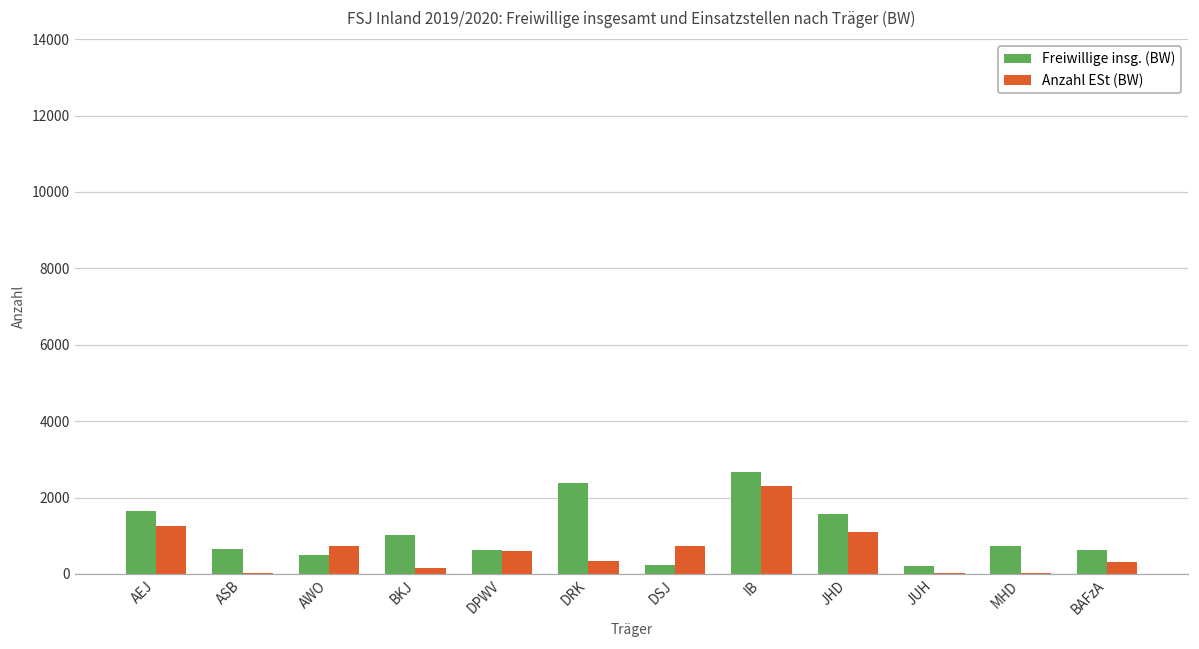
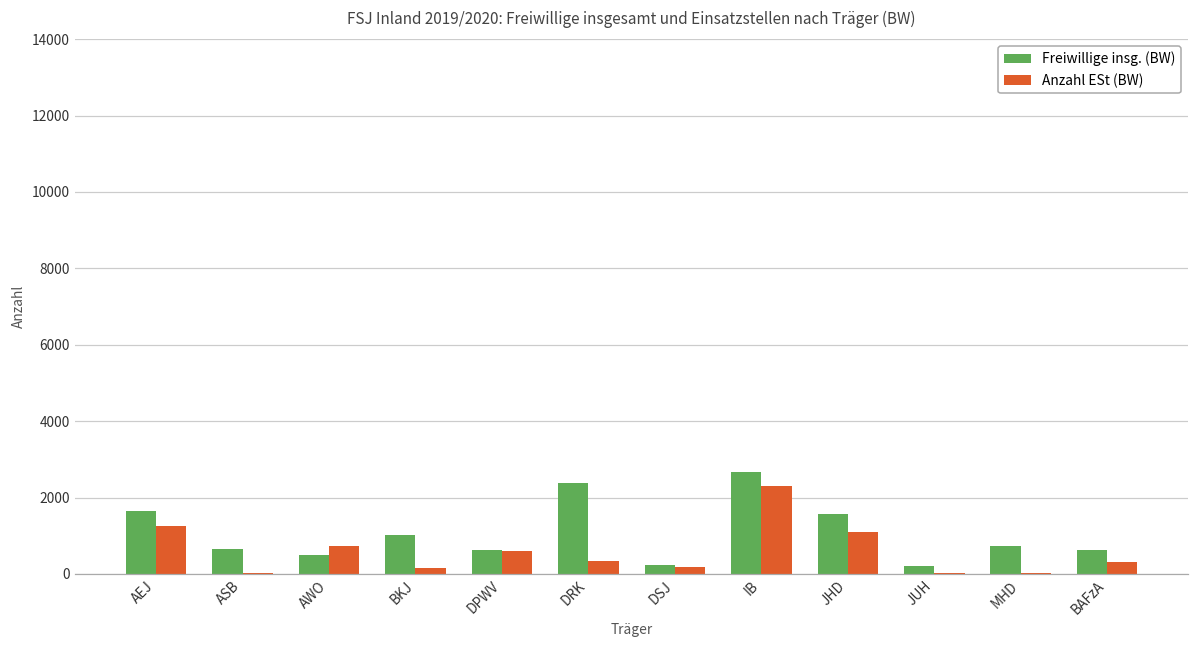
Anzahl ESt (BW), DSJ: 700 -> 200
